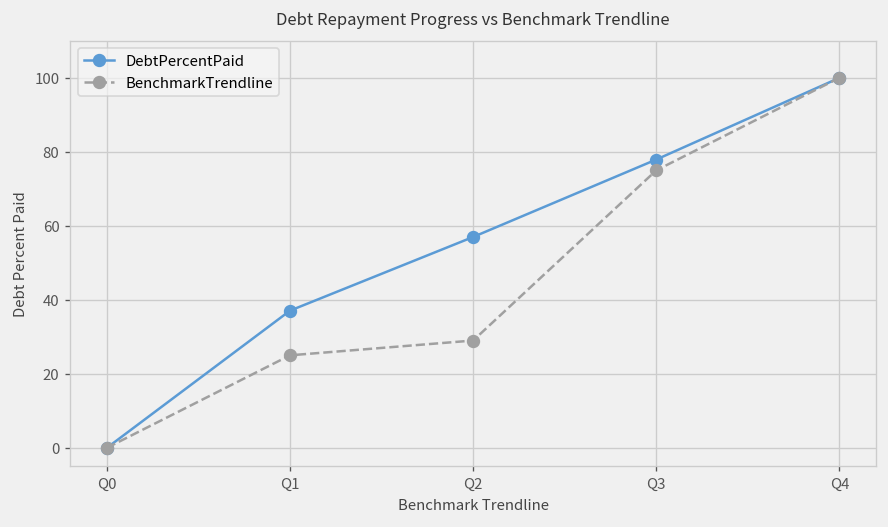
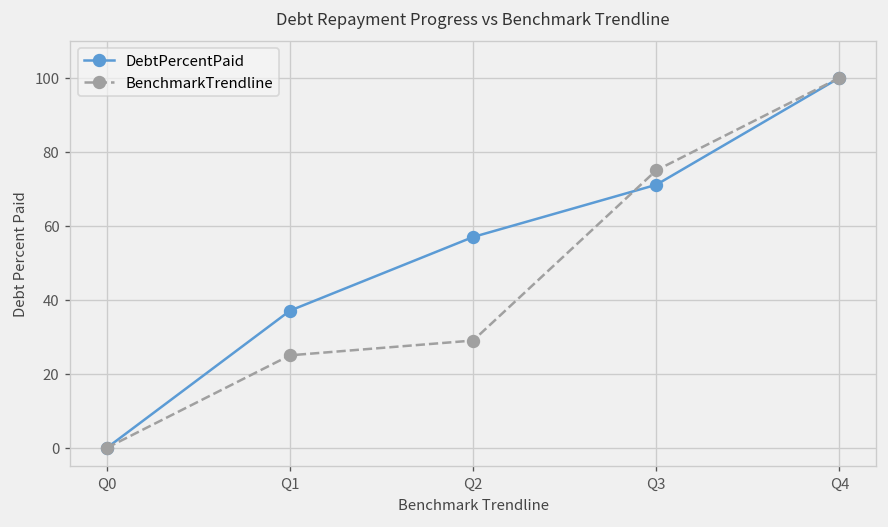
DebtPercentPaid, Q3: 78 -> 71
